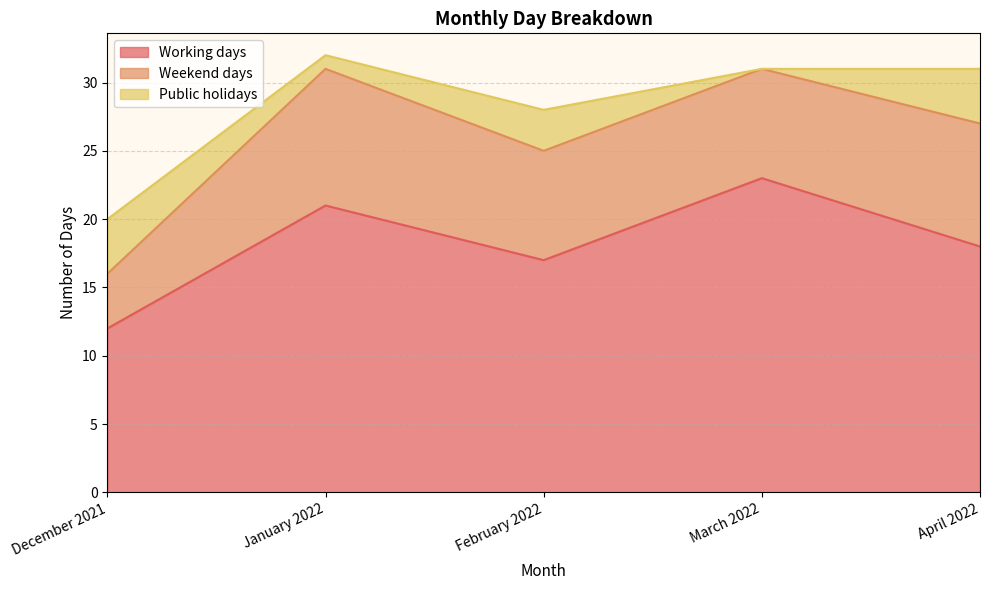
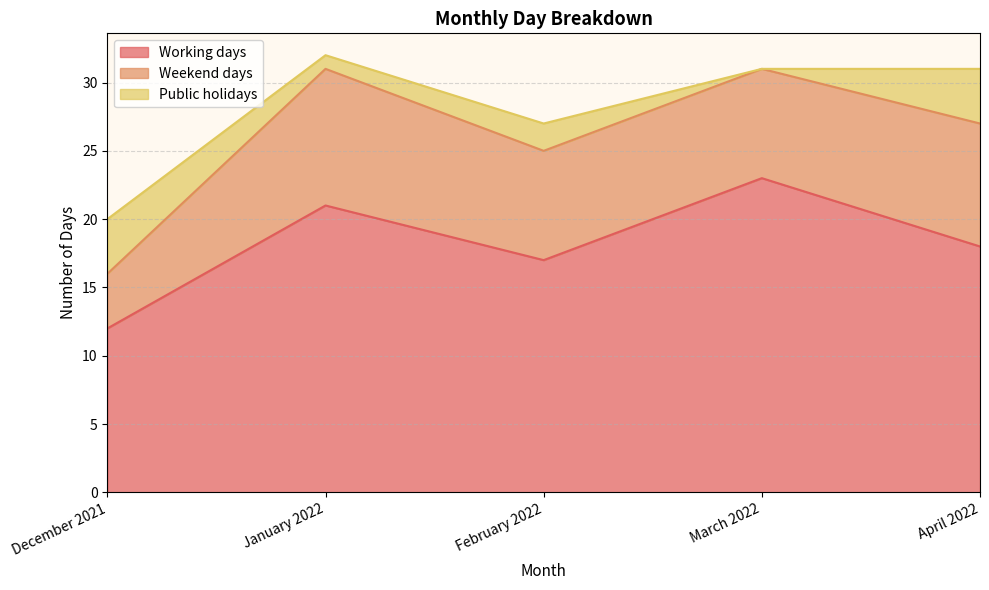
Public holidays, February 2022: 3 -> 2
